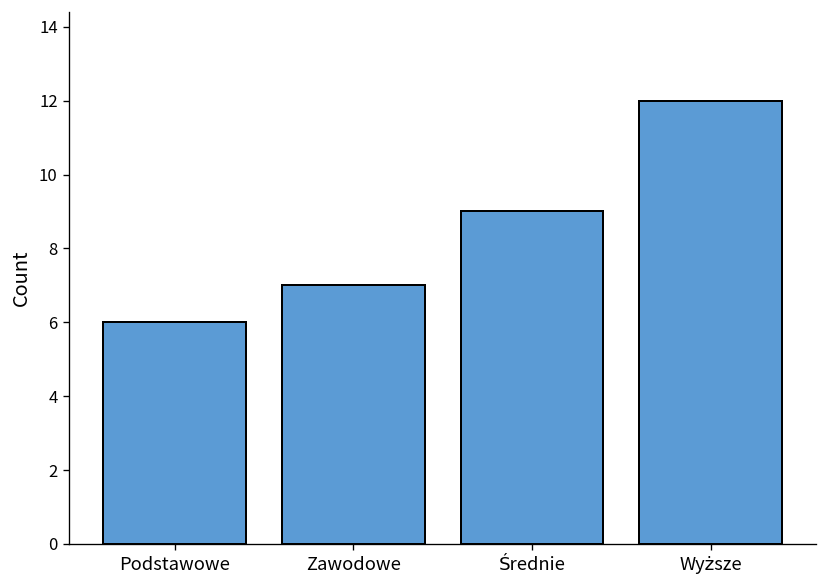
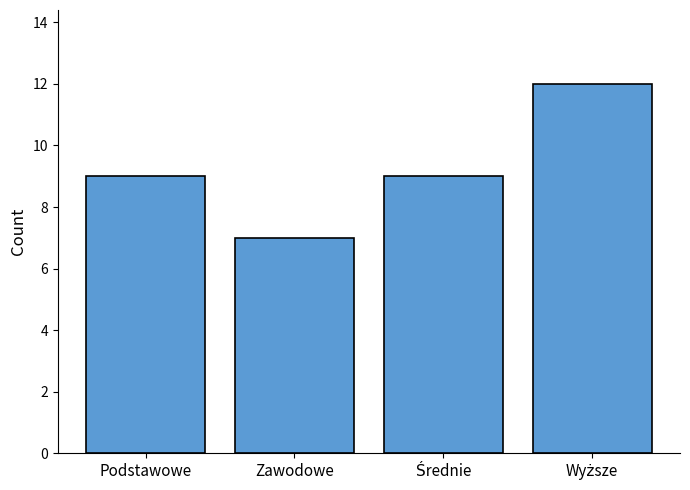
Podstawowe: 6 -> 9
